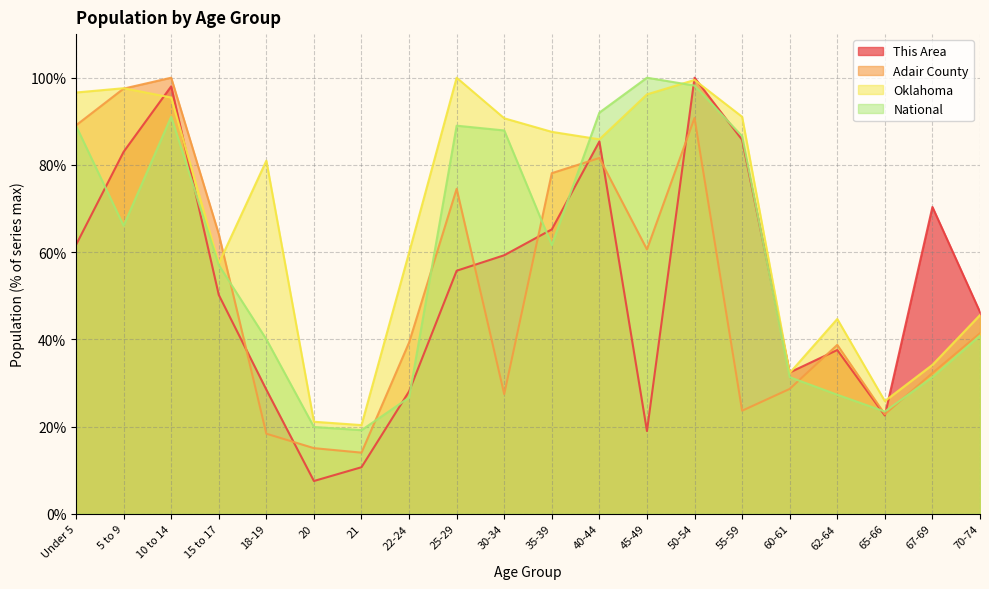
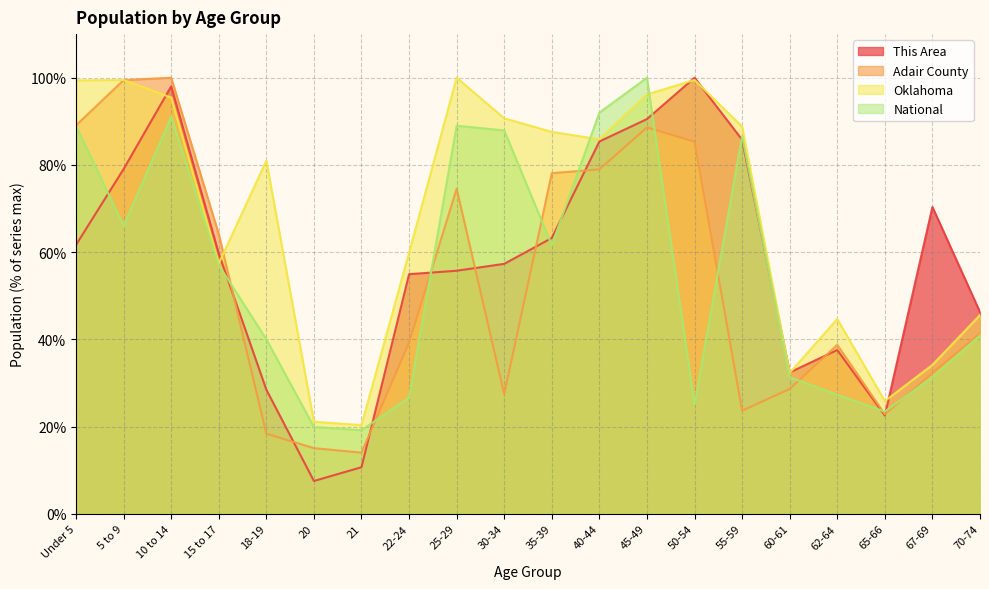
Oklahoma, Under 5: 97% -> 99%
This Area, 5 to 9: 83% -> 79%
Adair County, 5 to 9: 98% -> 99%
Oklahoma, 5 to 9: 98% -> 99%
This Area, 15 to 17: 50% -> 60%
This Area, 22-24: 28% -> 55%
This Area, 30-34: 59% -> 57%
This Area, 35-39: 65% -> 63%
Adair County, 40-44: 82% -> 79%
This Area, 45-49: 19% -> 91%
Adair County, 45-49: 61% -> 89%
Adair County, 50-54: 91% -> 85%
National, 50-54: 98% -> 25%
Oklahoma, 55-59: 91% -> 89%
